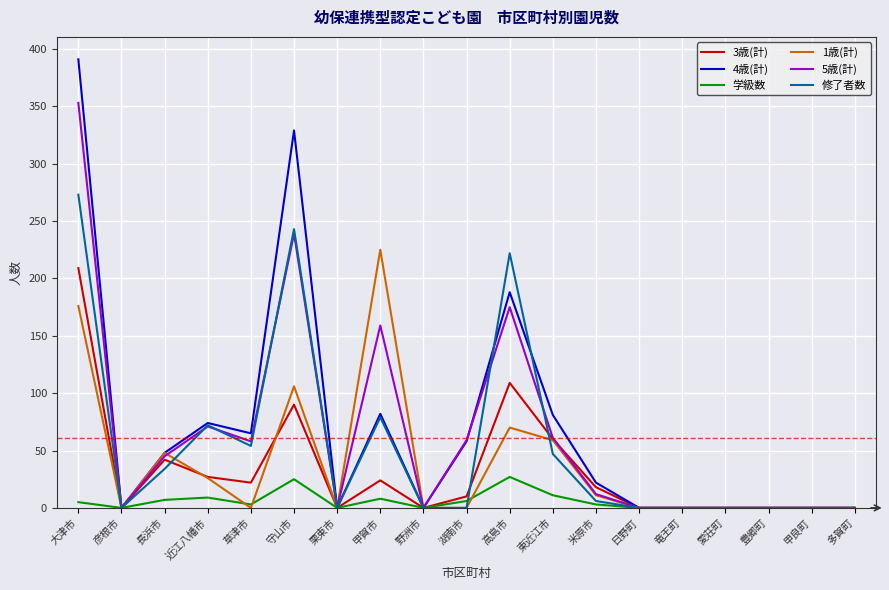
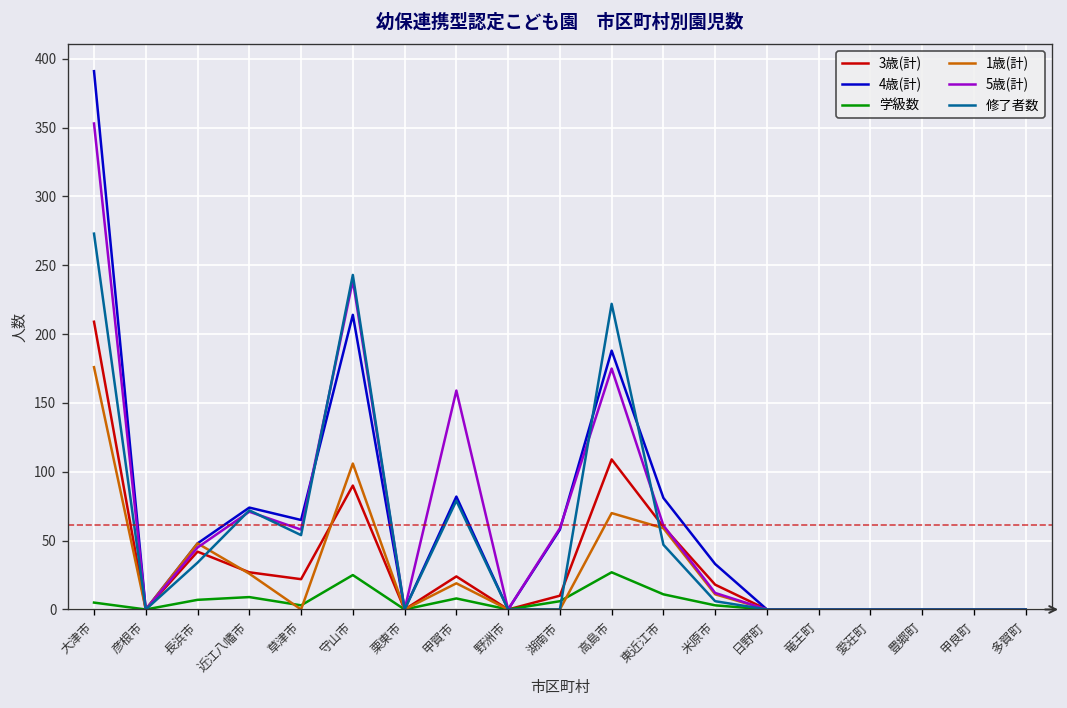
4歳(計), 守山市: 329 -> 214
1歳(計), 甲賀市: 225 -> 19
4歳(計), 米原市: 22 -> 33
